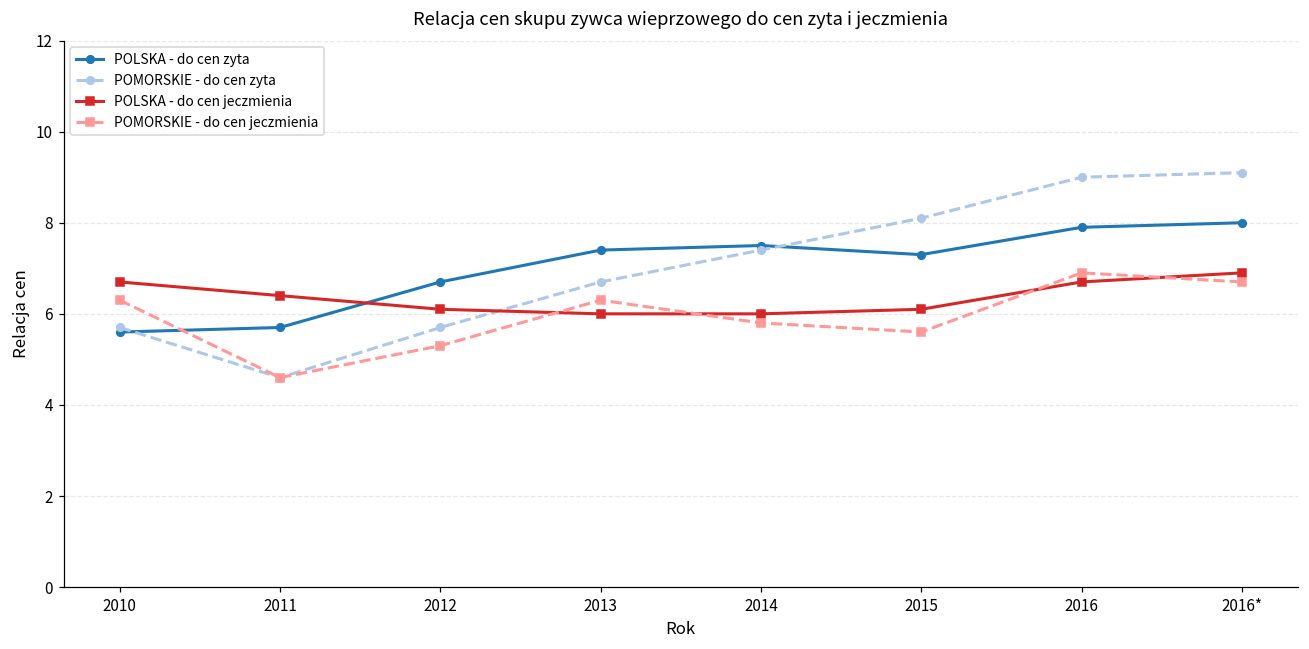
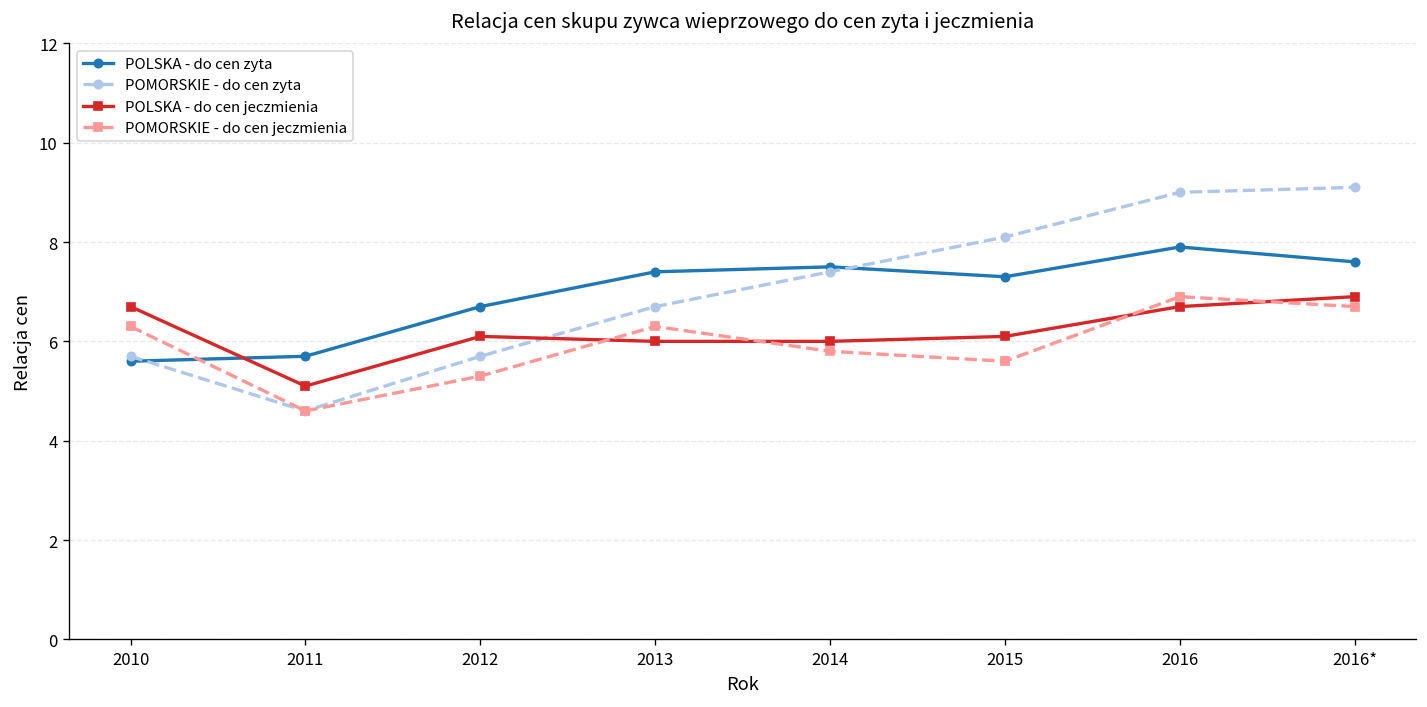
POLSKA - do cen jeczmienia, 2011: 6.4 -> 5.1
POLSKA - do cen zyta, 2016*: 8.0 -> 7.6
